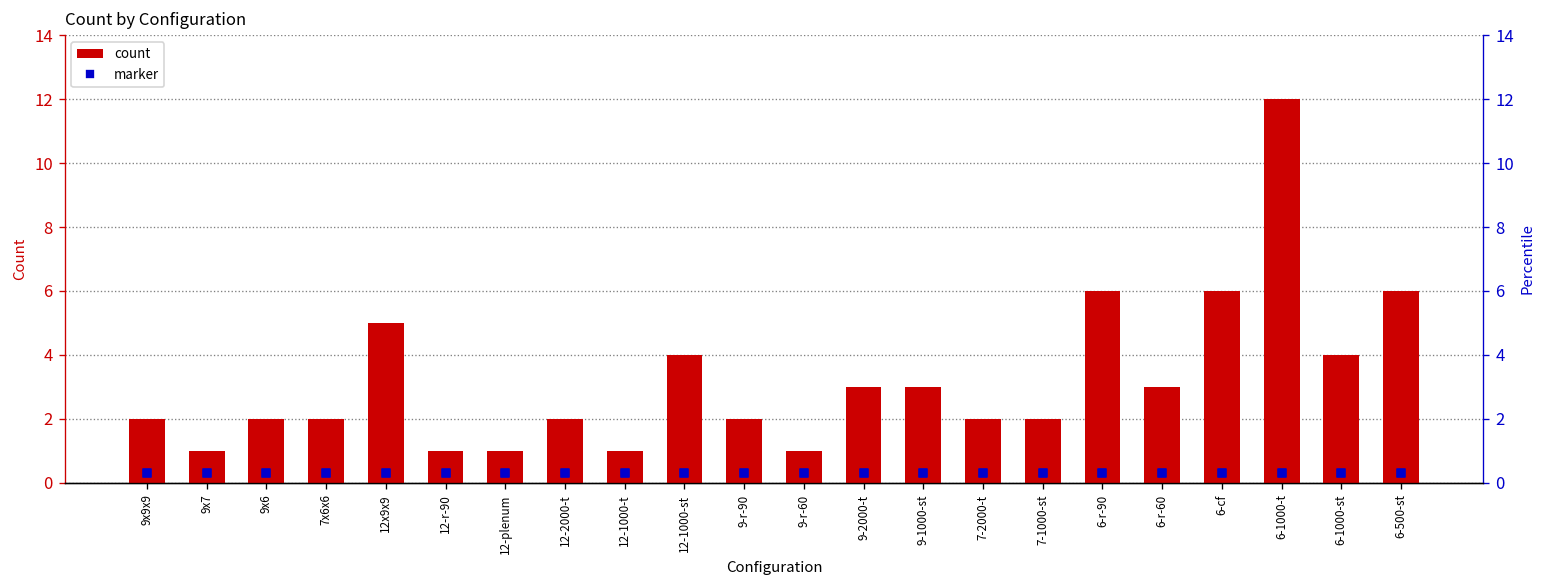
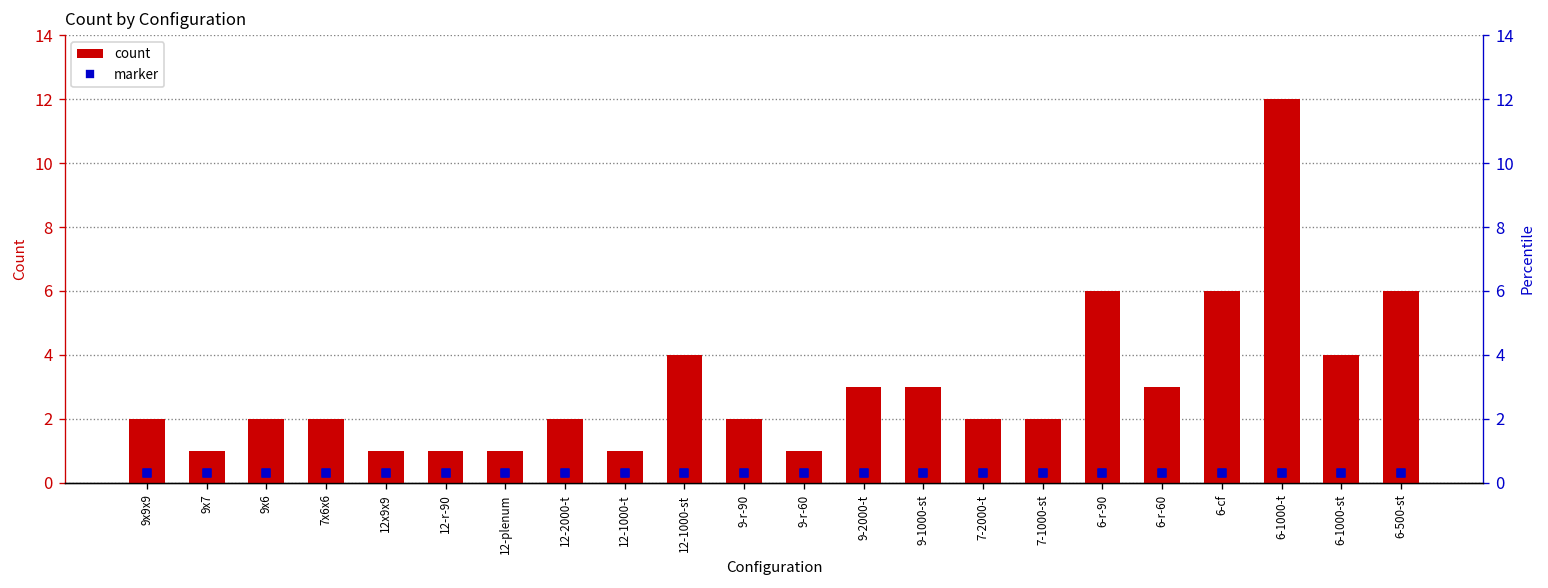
count, 12x9x9: 5 -> 1
